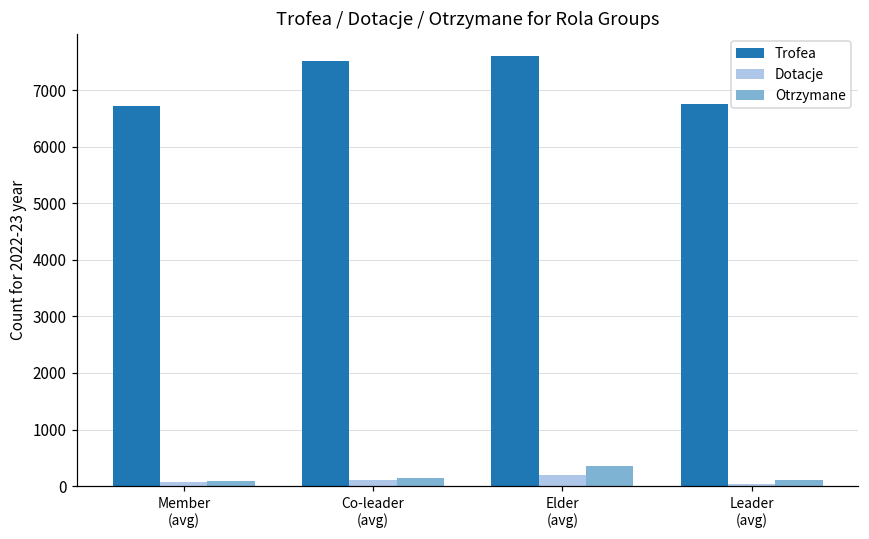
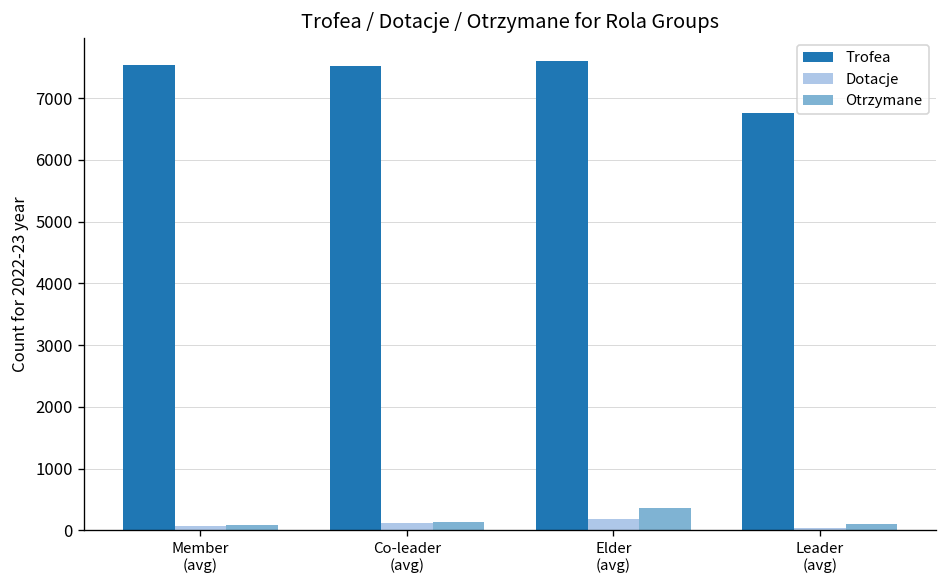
Trofea, Member (avg): 6700 -> 7500
